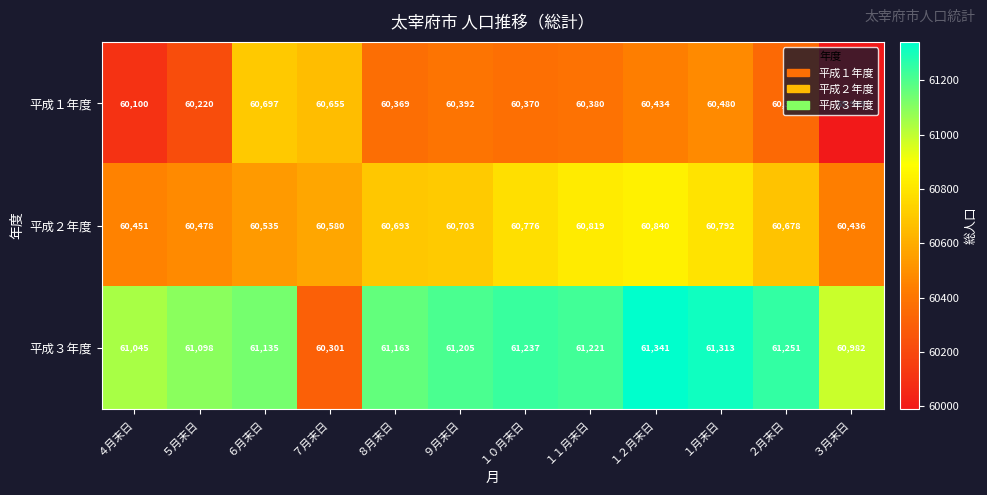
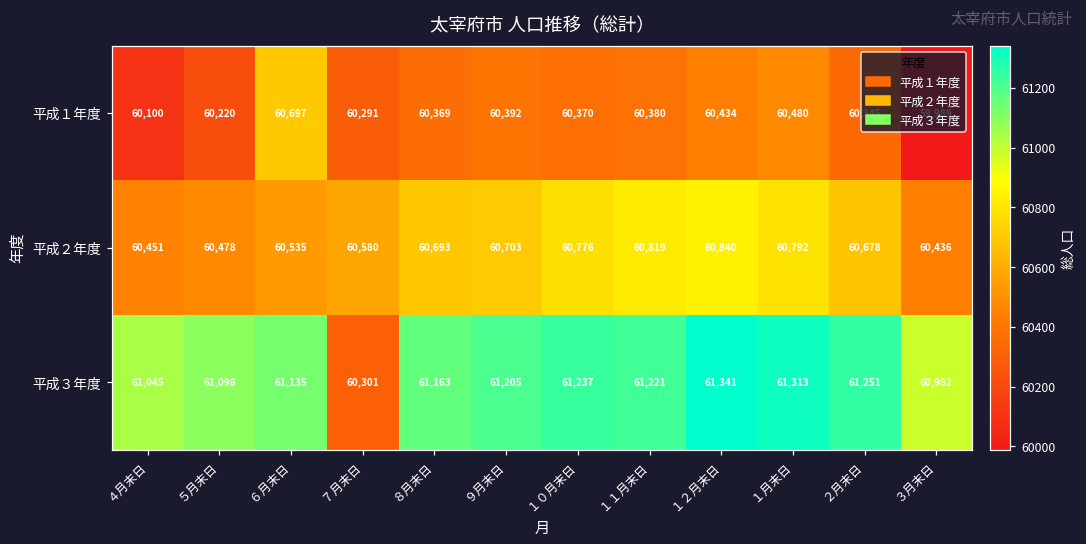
平成１年度, ７月末日: 60,655 -> 60,291
